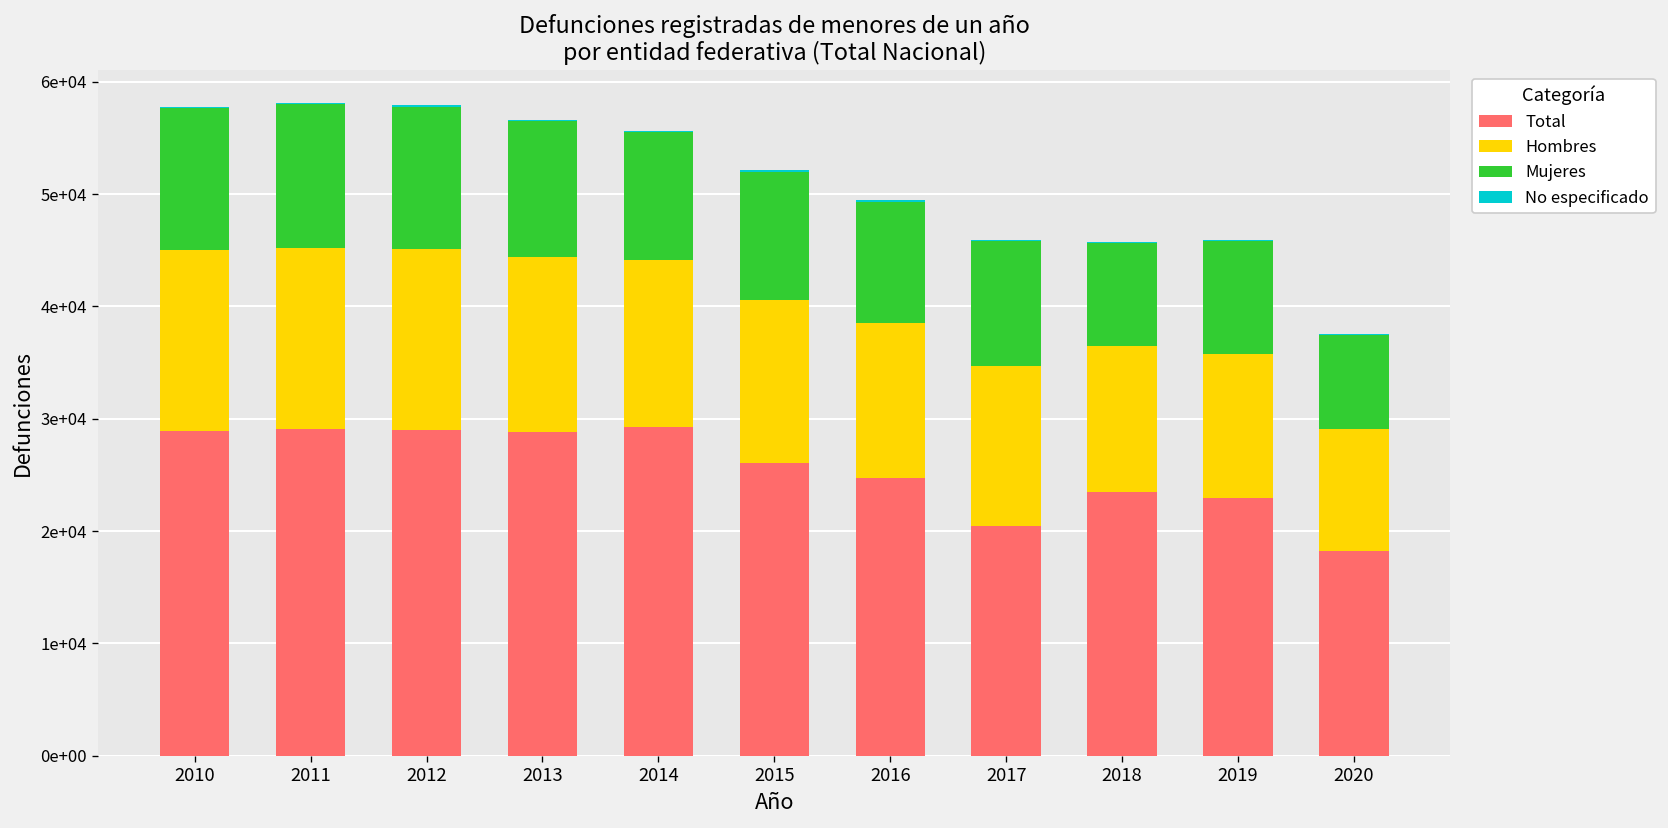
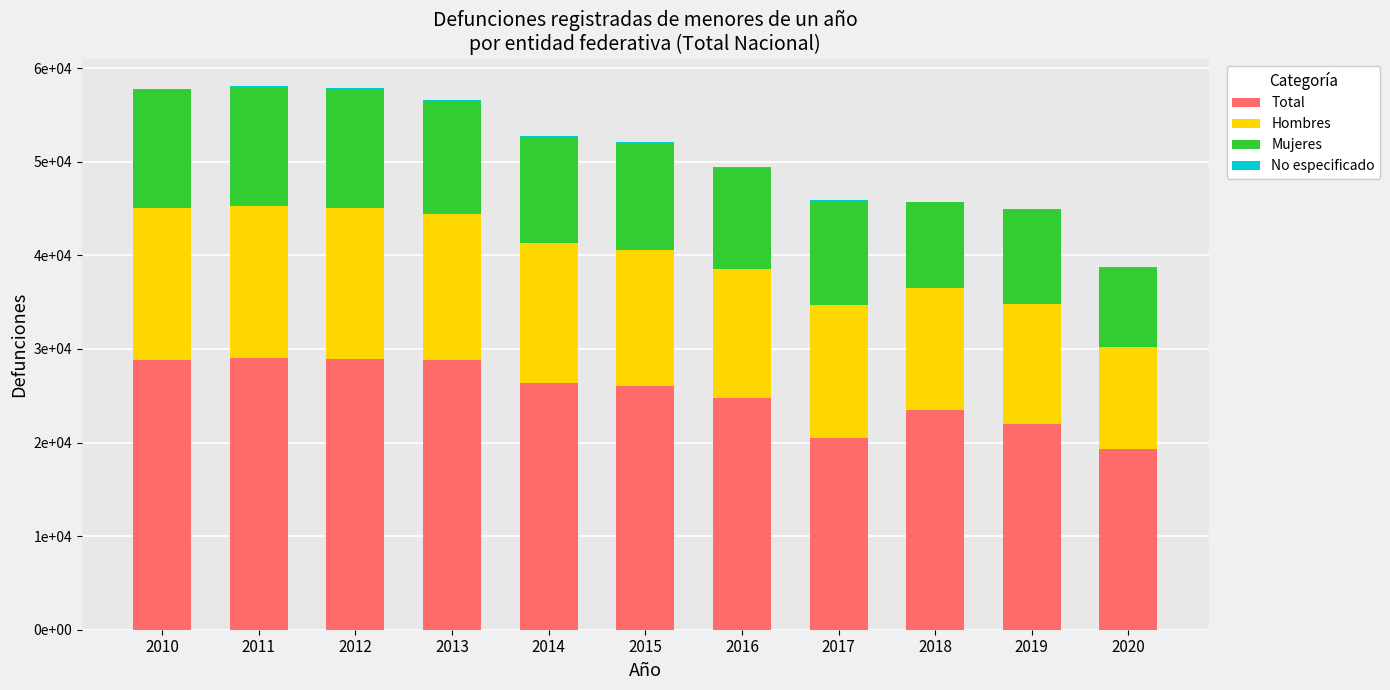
Total, 2014: 29000 -> 26000
Total, 2019: 23000 -> 22000
Total, 2020: 18000 -> 19000
